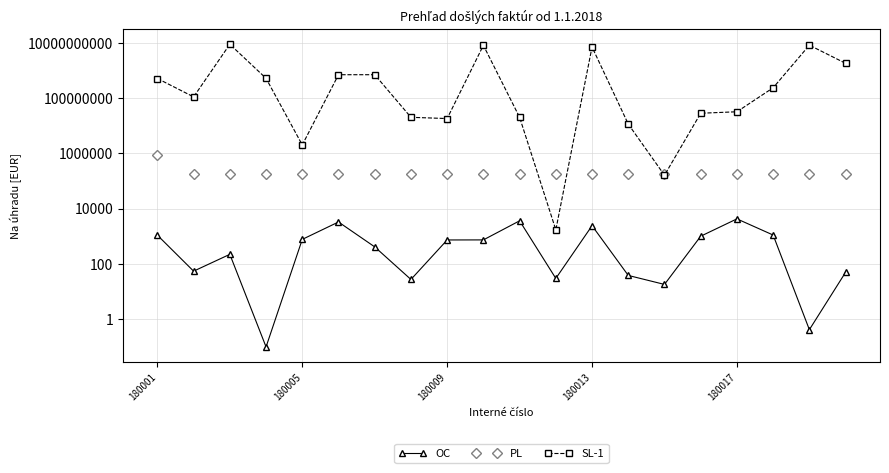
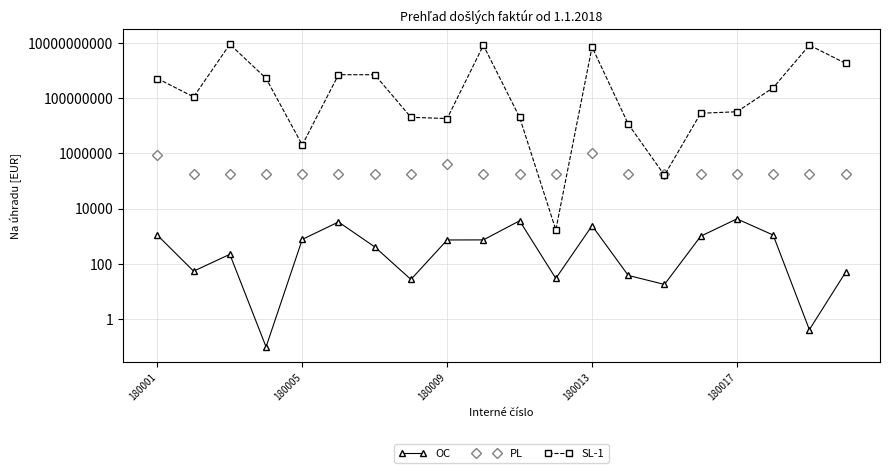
PL, 180009: 200000 -> 400000
PL, 180013: 200000 -> 1000000
